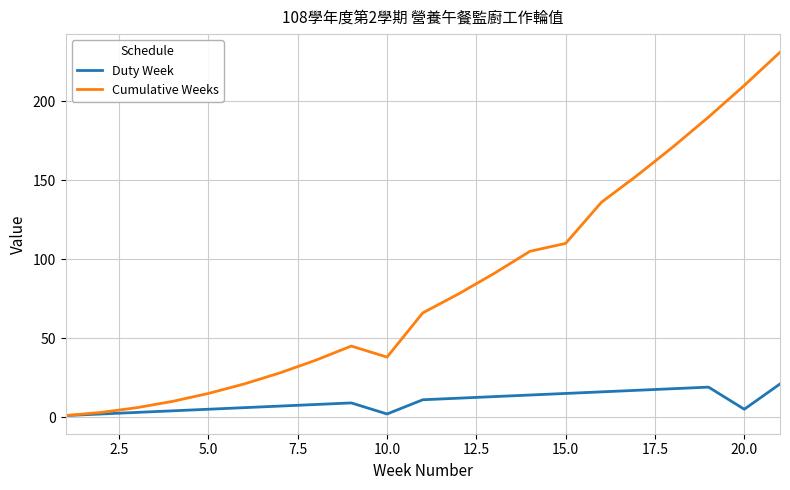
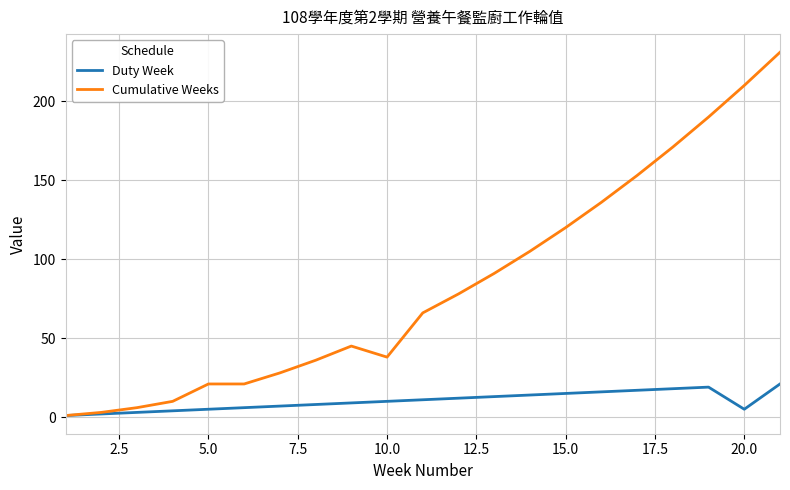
Cumulative Weeks, 5.0: 15 -> 21
Duty Week, 10.0: 2 -> 10
Cumulative Weeks, 15.0: 110 -> 120
